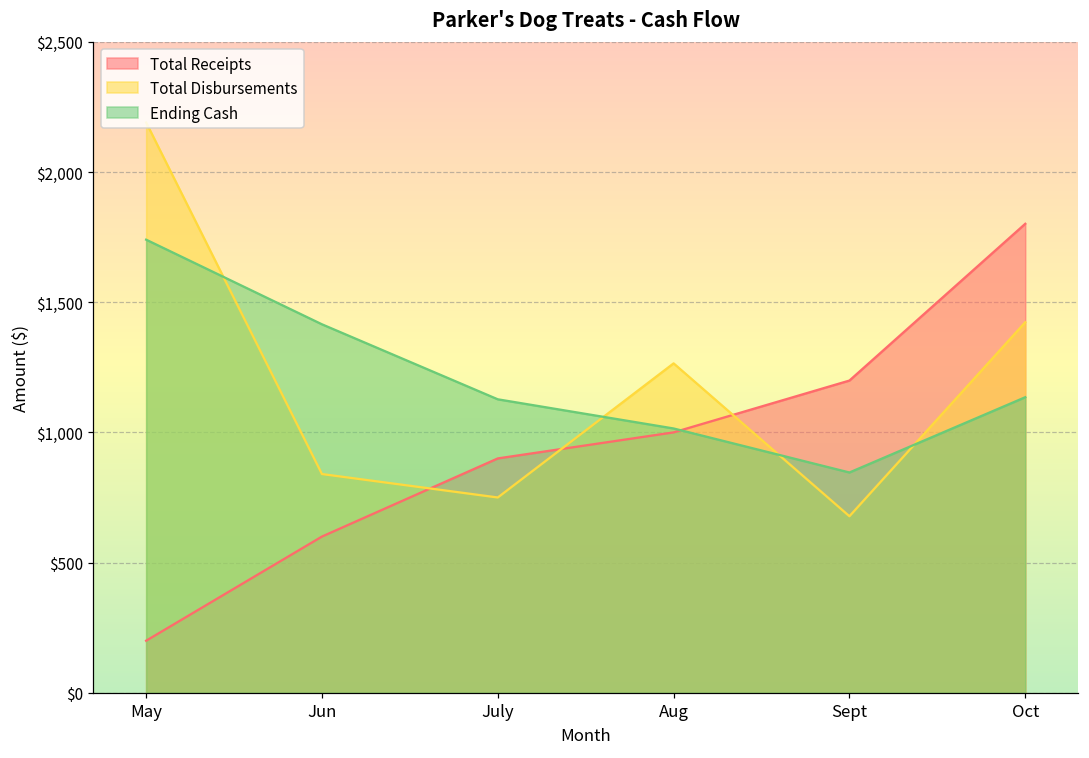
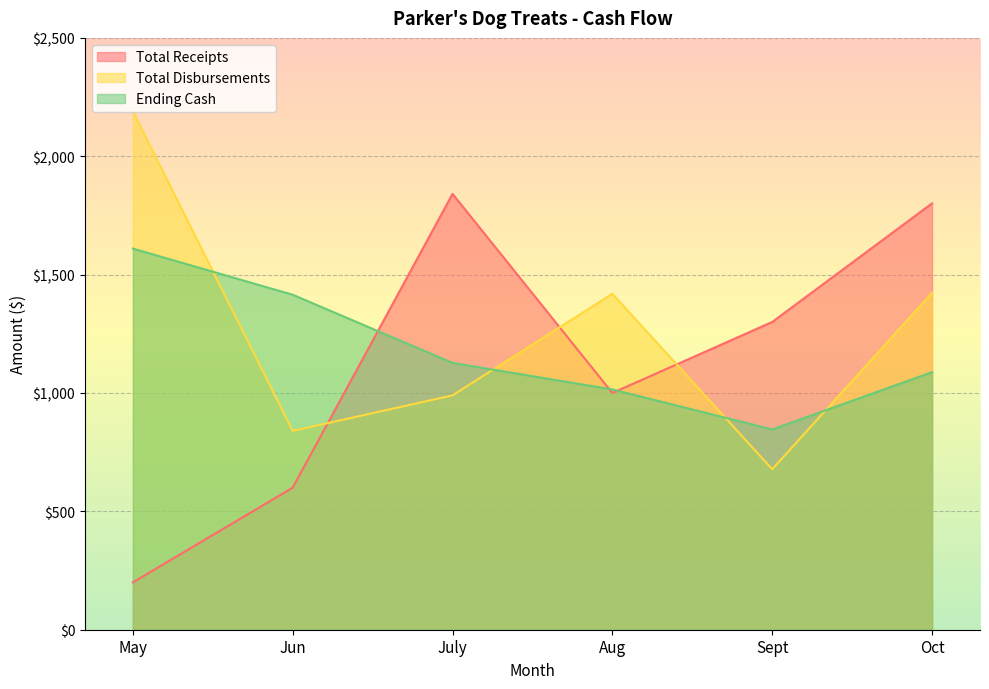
Ending Cash, May: $1,740 -> $1,610
Total Receipts, July: $900 -> $1,840
Total Disbursements, July: $750 -> $990
Total Disbursements, Aug: $1,270 -> $1,420
Total Receipts, Sept: $1,200 -> $1,300
Ending Cash, Oct: $1,140 -> $1,090
